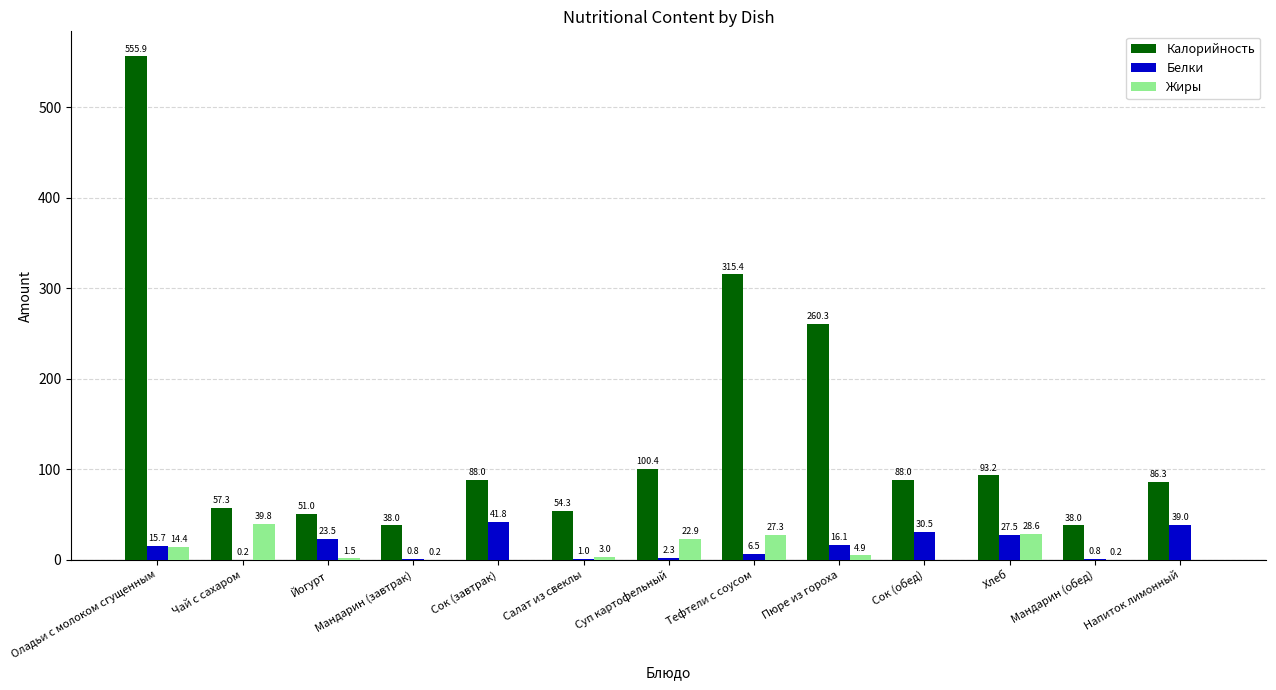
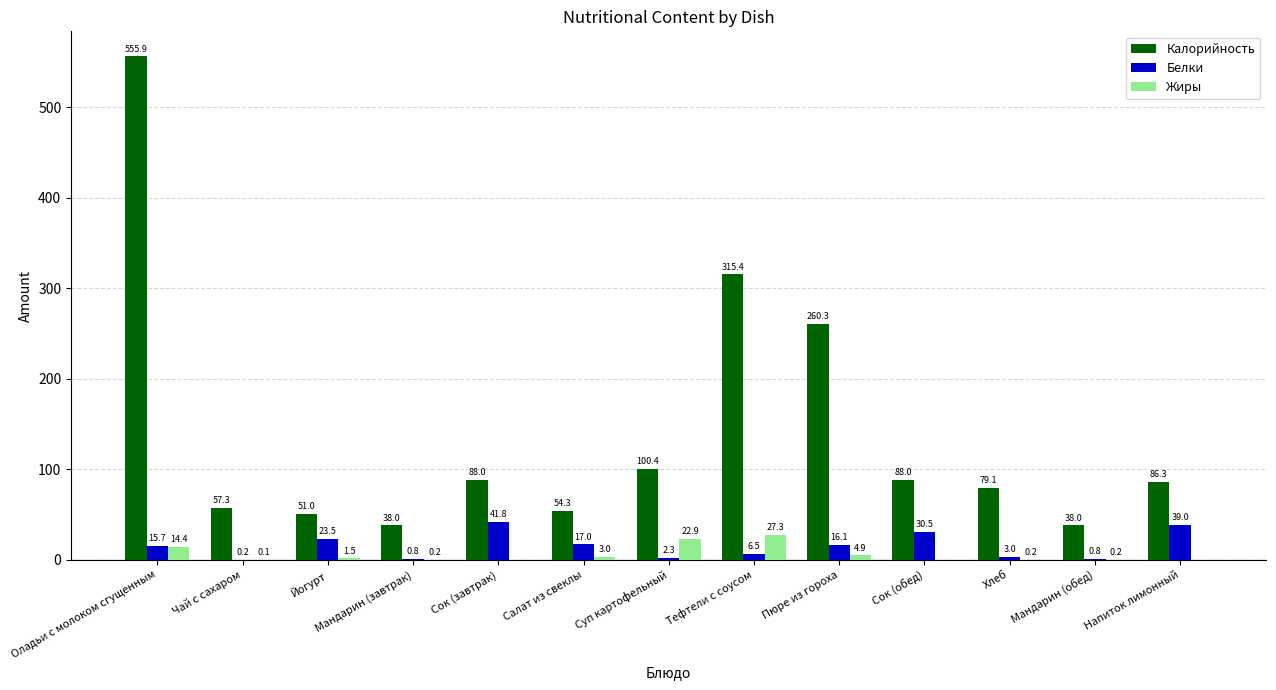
Жиры, Чай с сахаром: 39.8 -> 0.1
Белки, Салат из свеклы: 1.0 -> 17.0
Калорийность, Хлеб: 93.2 -> 79.1
Белки, Хлеб: 27.5 -> 3.0
Жиры, Хлеб: 28.6 -> 0.2
